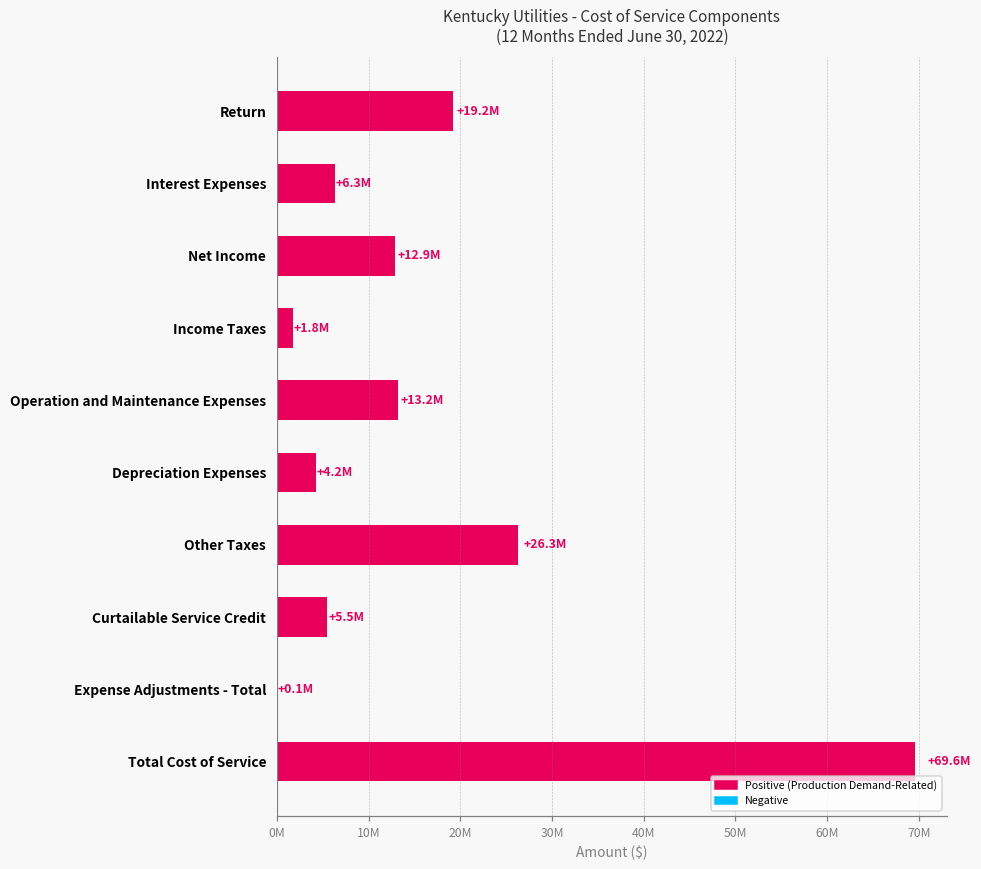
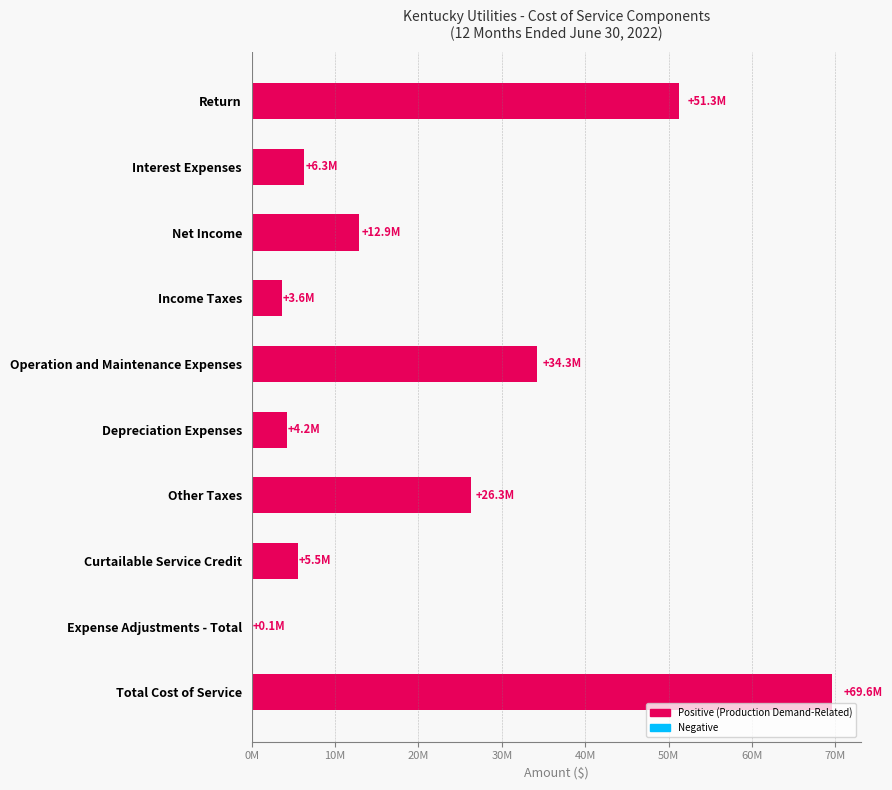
Return: +19.2M -> +51.3M
Income Taxes: +1.8M -> +3.6M
Operation and Maintenance Expenses: +13.2M -> +34.3M
